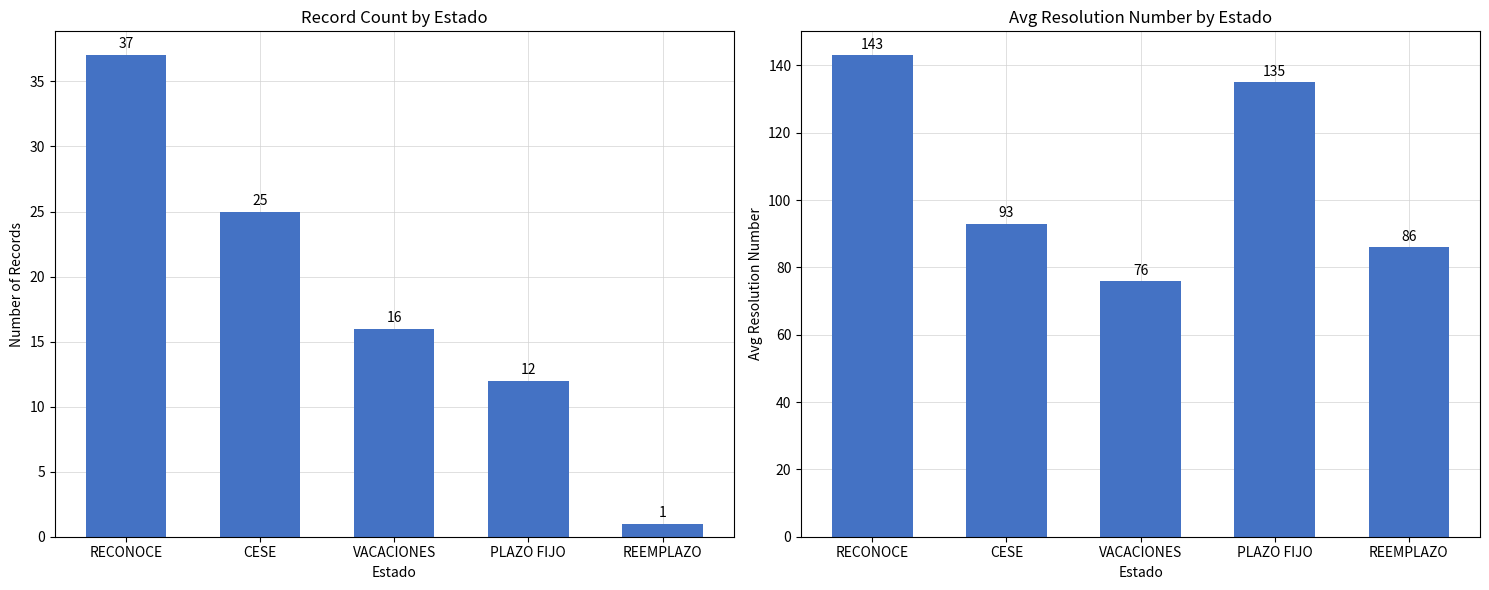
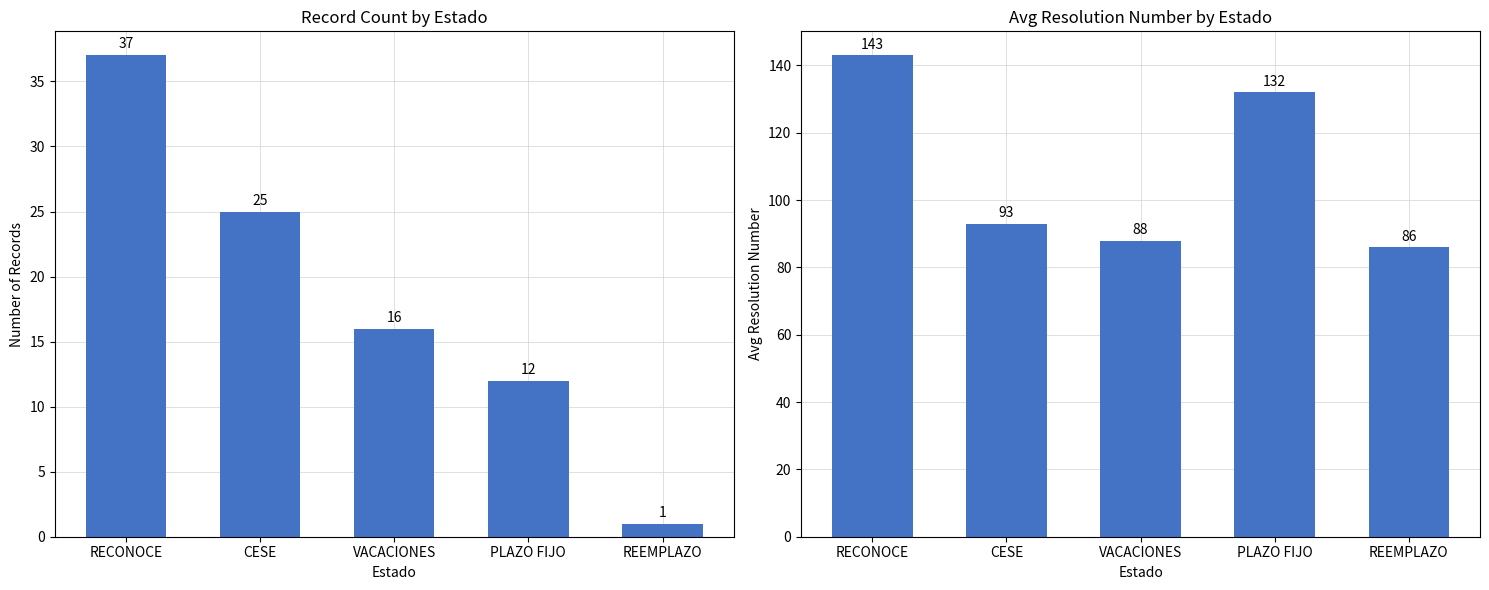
Avg Resolution Number by Estado, VACACIONES: 76 -> 88
Avg Resolution Number by Estado, PLAZO FIJO: 135 -> 132
